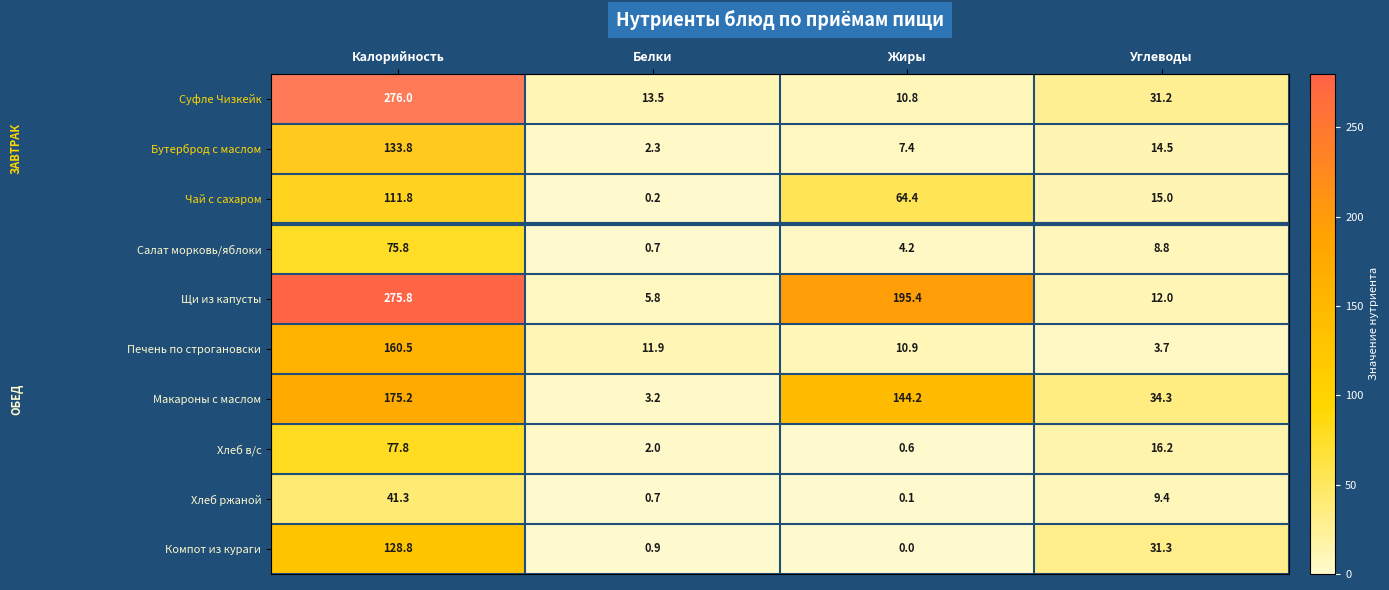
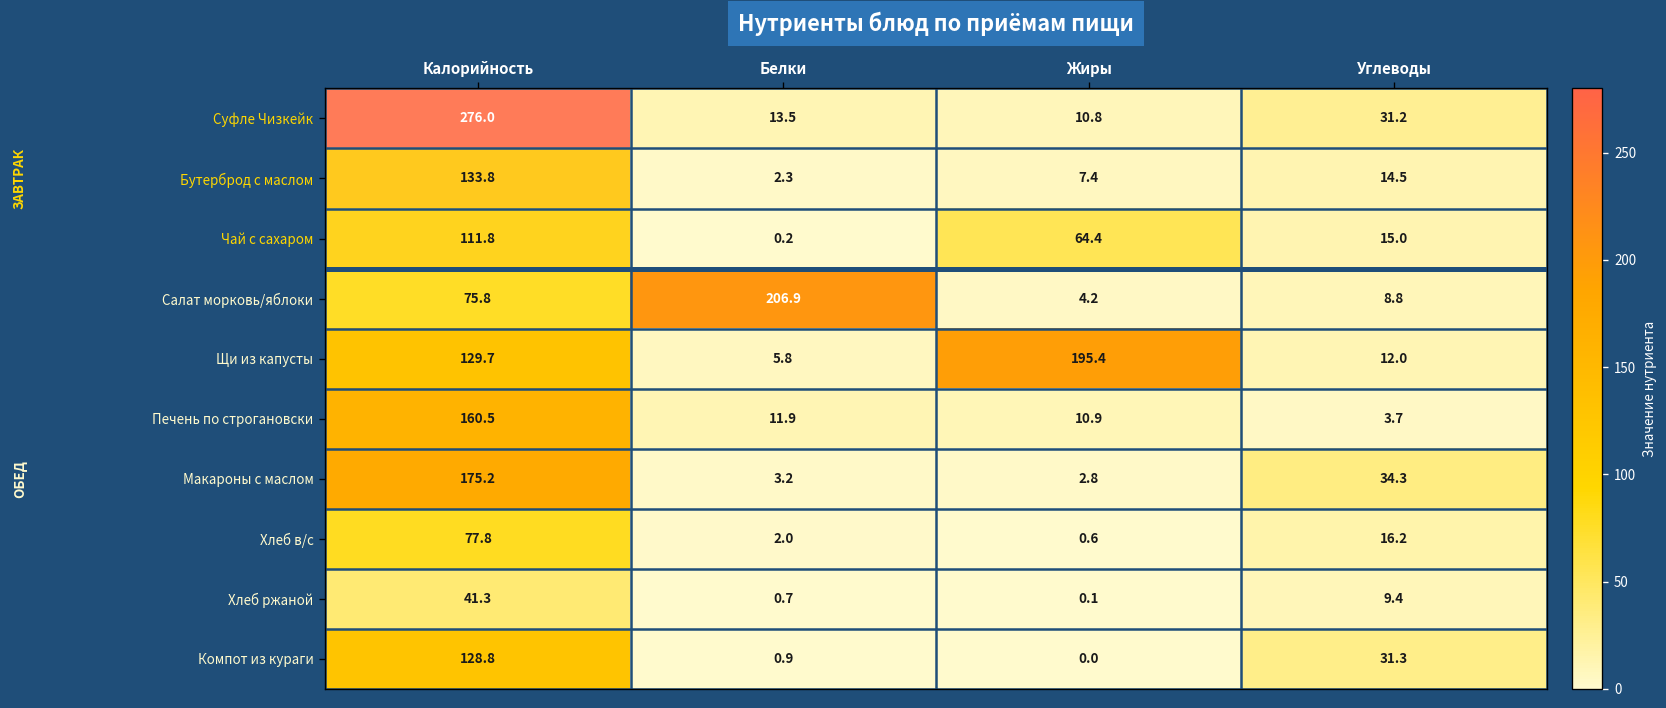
Салат морковь/яблоки, Белки: 0.7 -> 206.9
Щи из капусты, Калорийность: 275.8 -> 129.7
Макароны с маслом, Жиры: 144.2 -> 2.8
